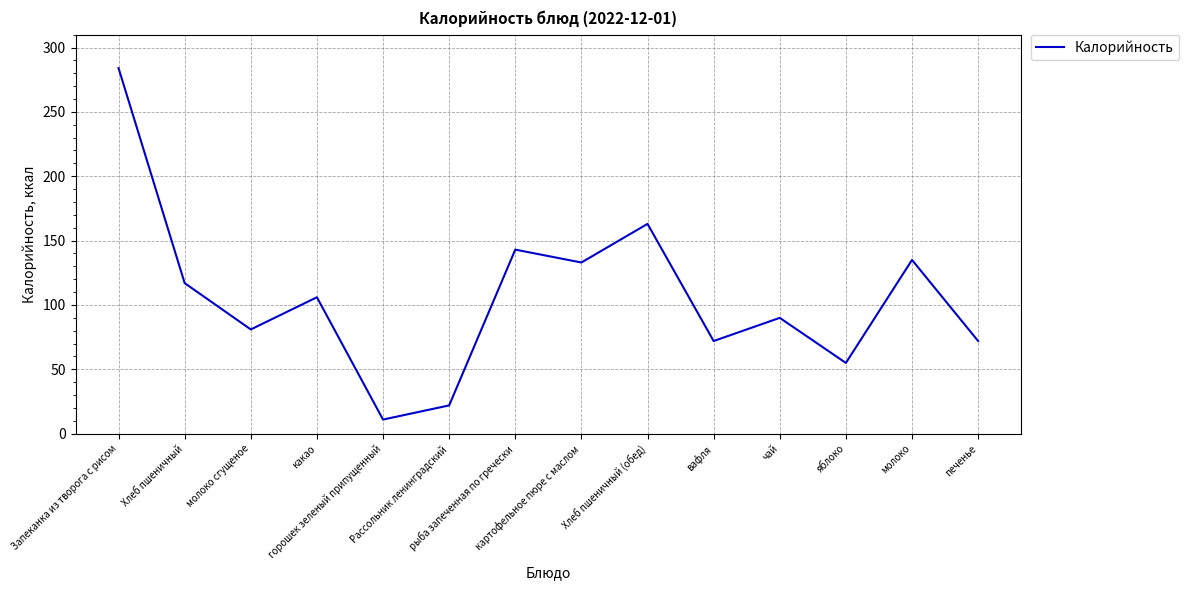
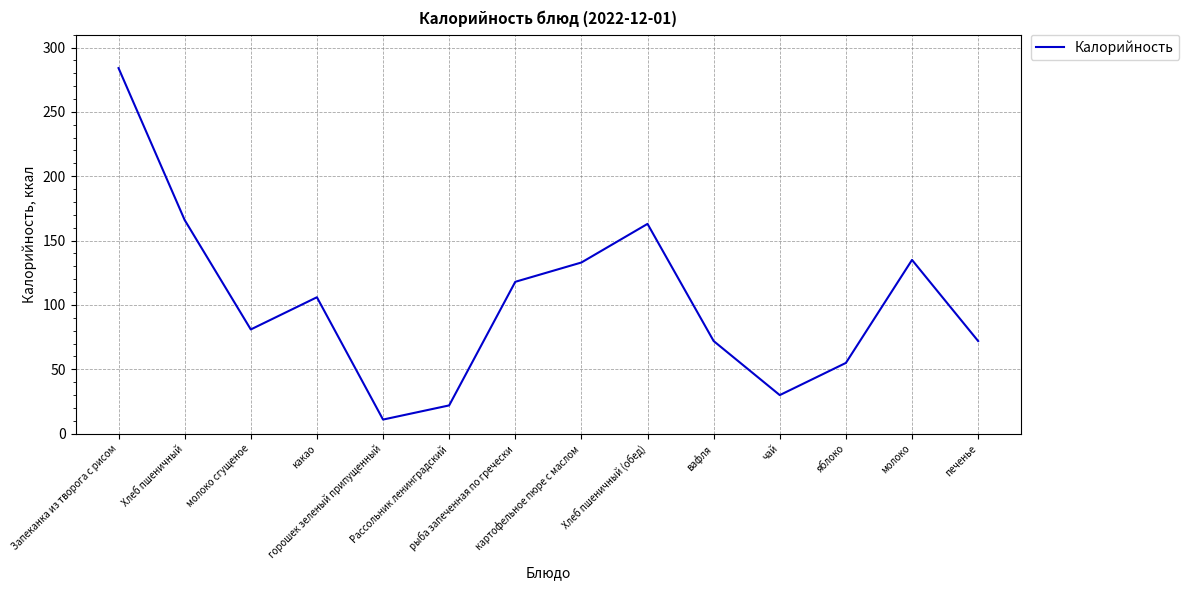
Хлеб пшеничный: 117 -> 166
рыба запеченная по гречески: 143 -> 118
чай: 90 -> 30
